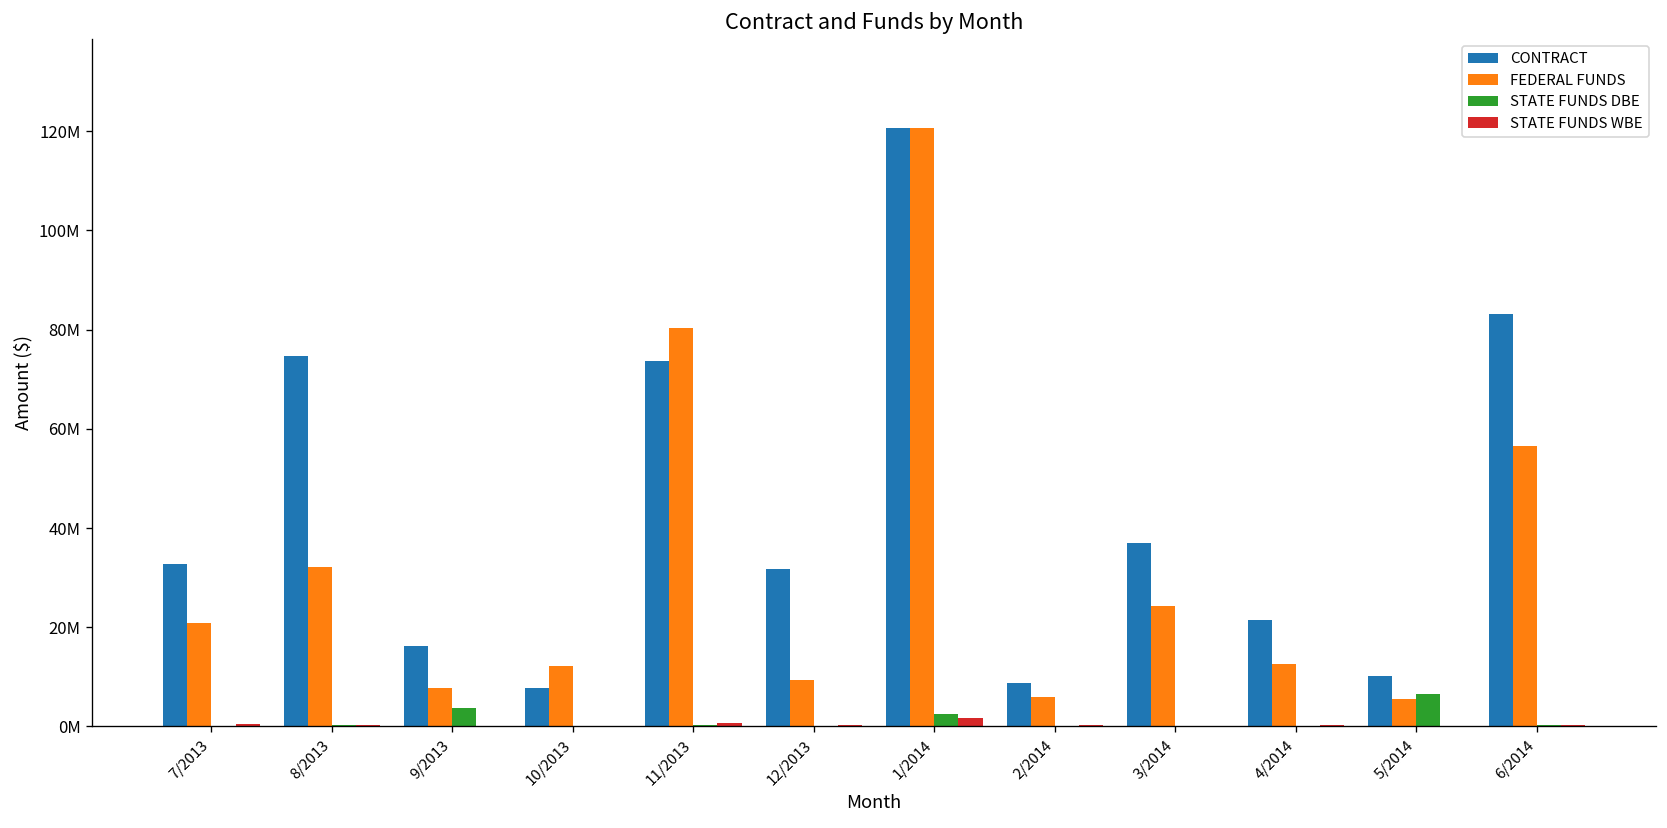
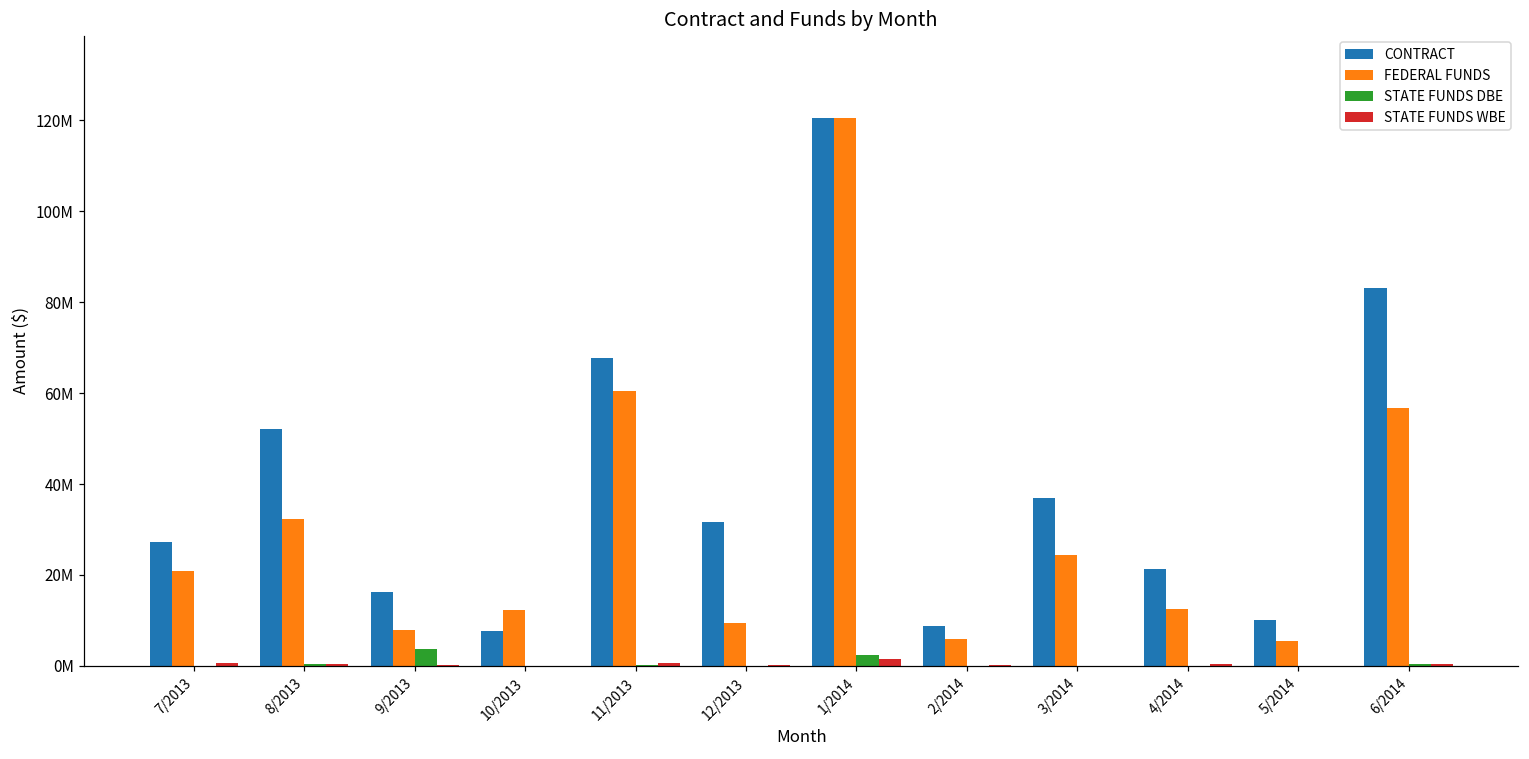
CONTRACT, 7/2013: 33000000 -> 27000000
CONTRACT, 8/2013: 75000000 -> 52000000
CONTRACT, 11/2013: 74000000 -> 68000000
FEDERAL FUNDS, 11/2013: 80000000 -> 61000000
STATE FUNDS DBE, 5/2014: 7000000 -> 0
